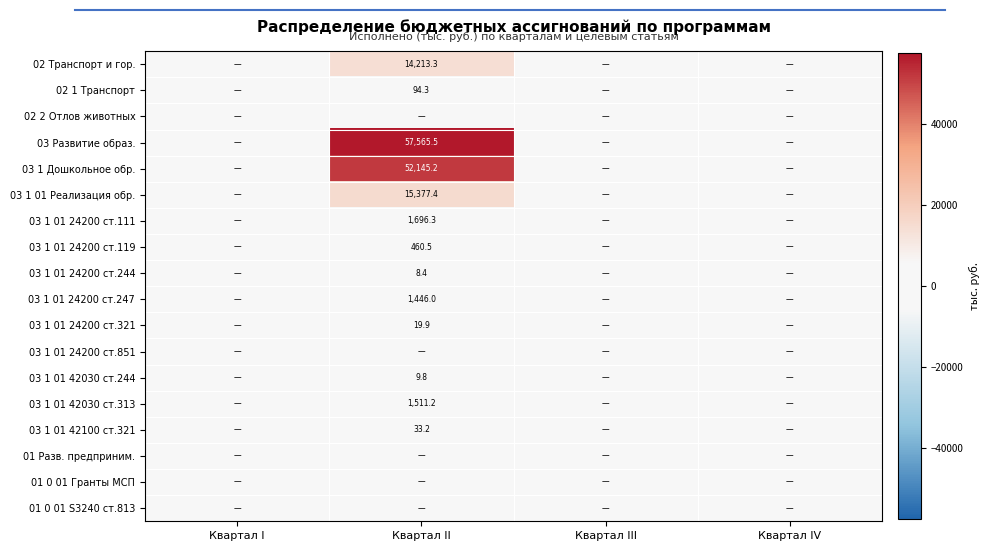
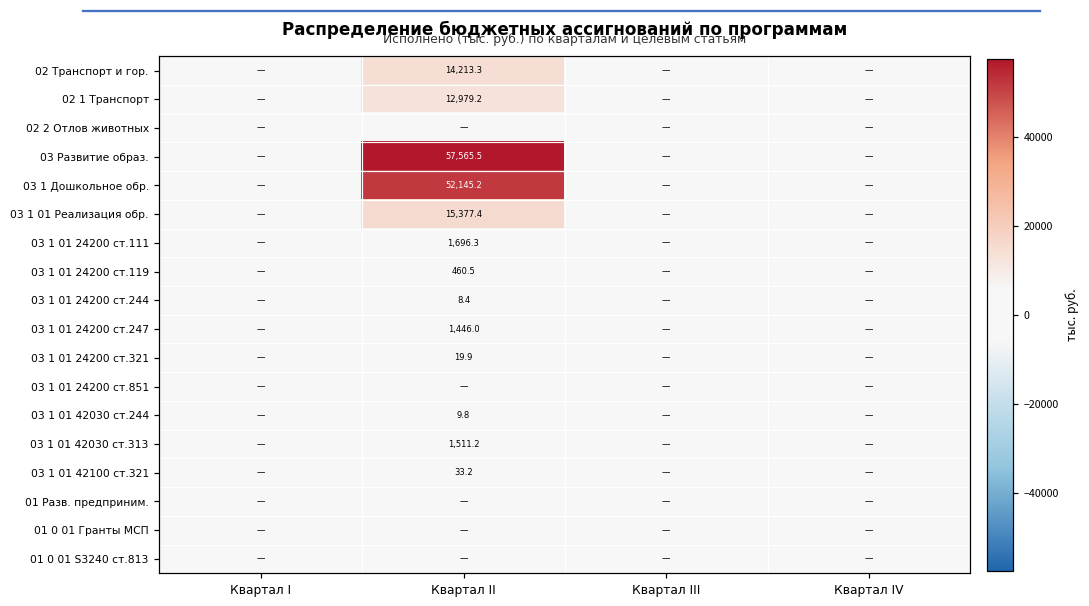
02 1 Транспорт, Квартал II: 94.3 -> 12,979.2
